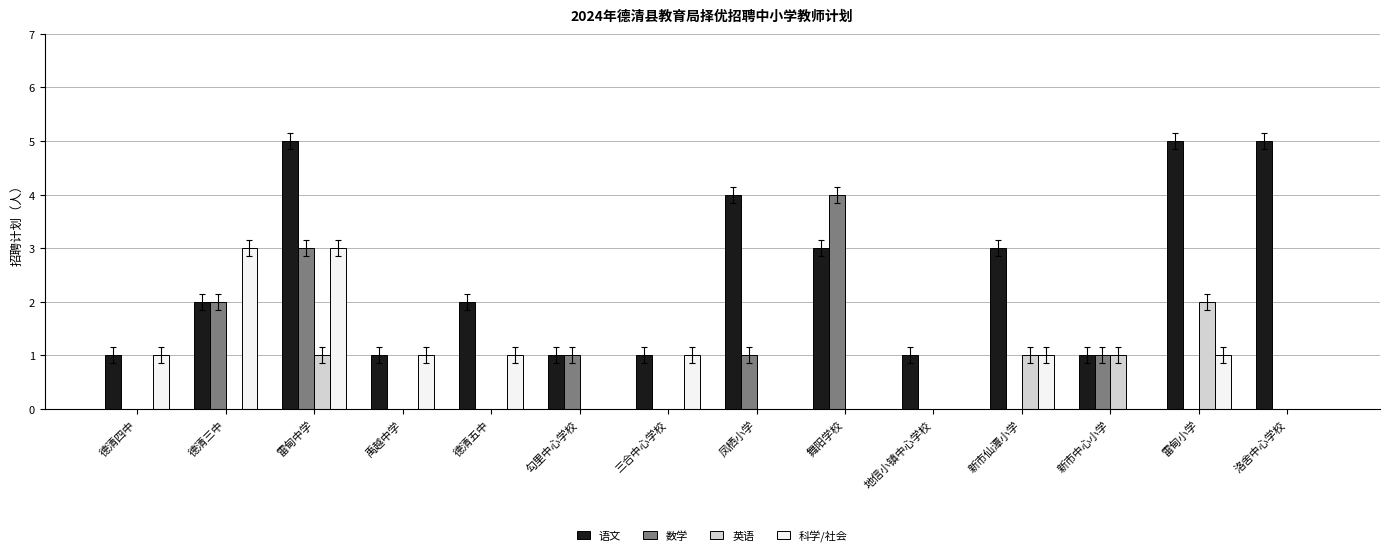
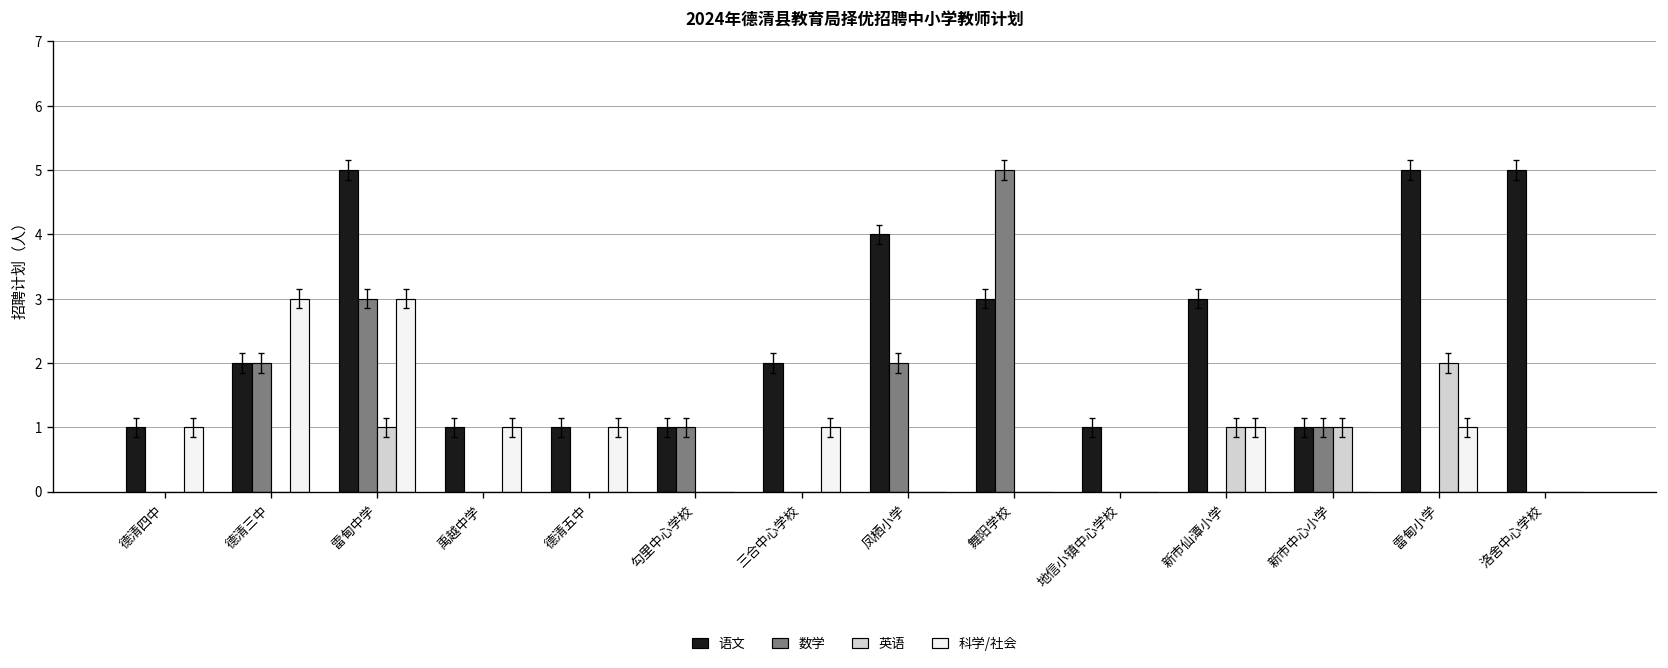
语文, 德清五中: 2 -> 1
语文, 三合中心学校: 1 -> 2
数学, 凤栖小学: 1 -> 2
数学, 舞阳学校: 4 -> 5
